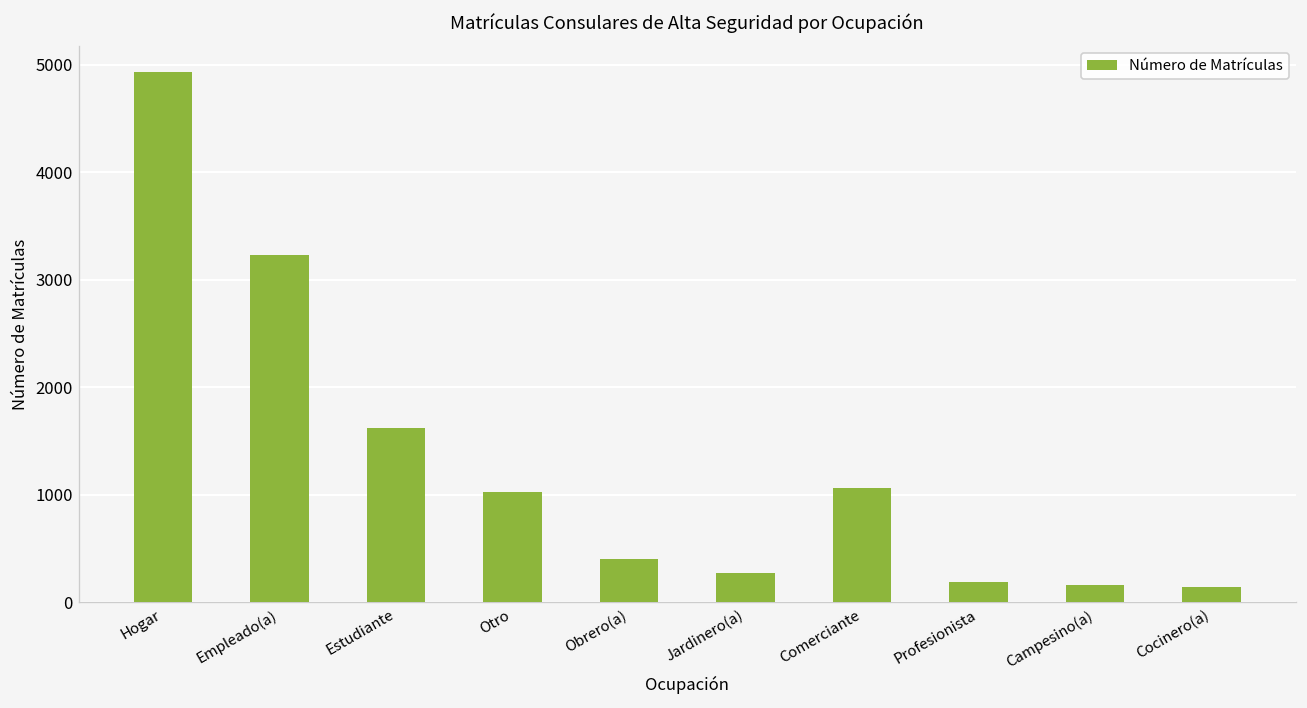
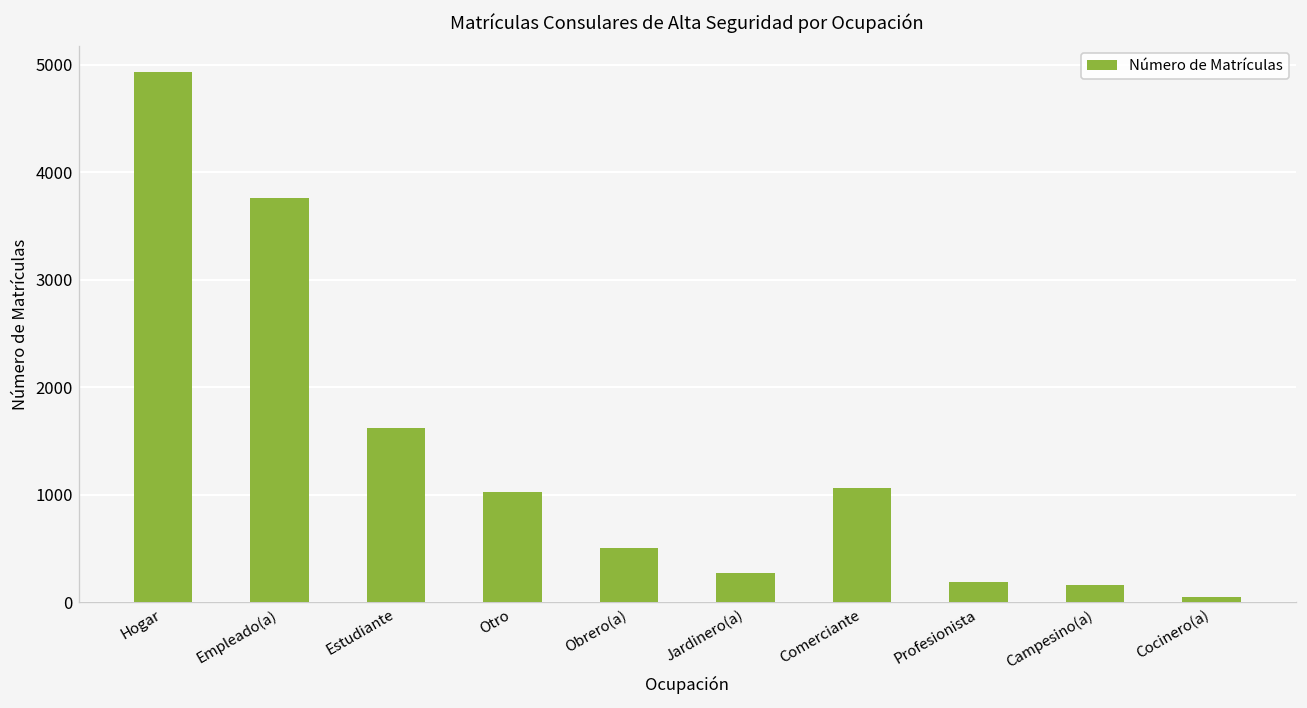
Empleado(a): 3200 -> 3800
Obrero(a): 400 -> 500
Cocinero(a): 100 -> 0
